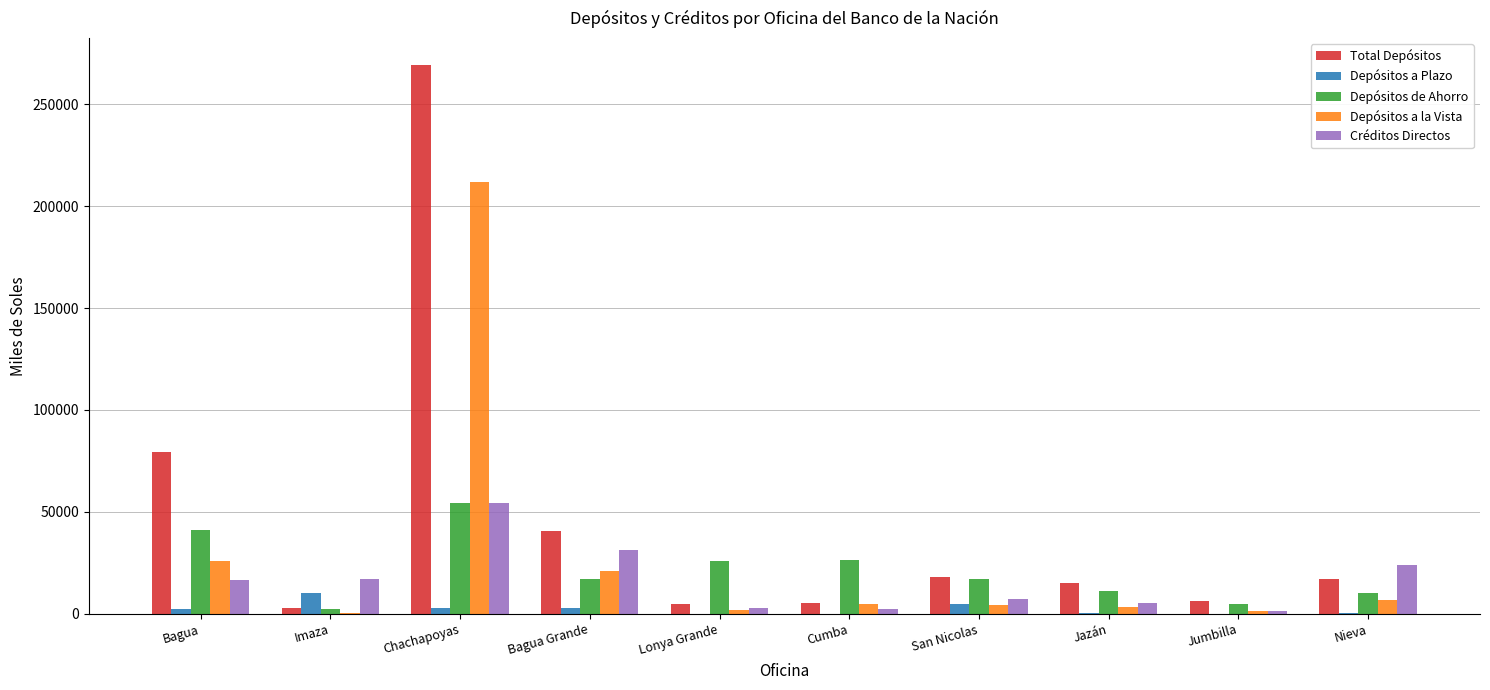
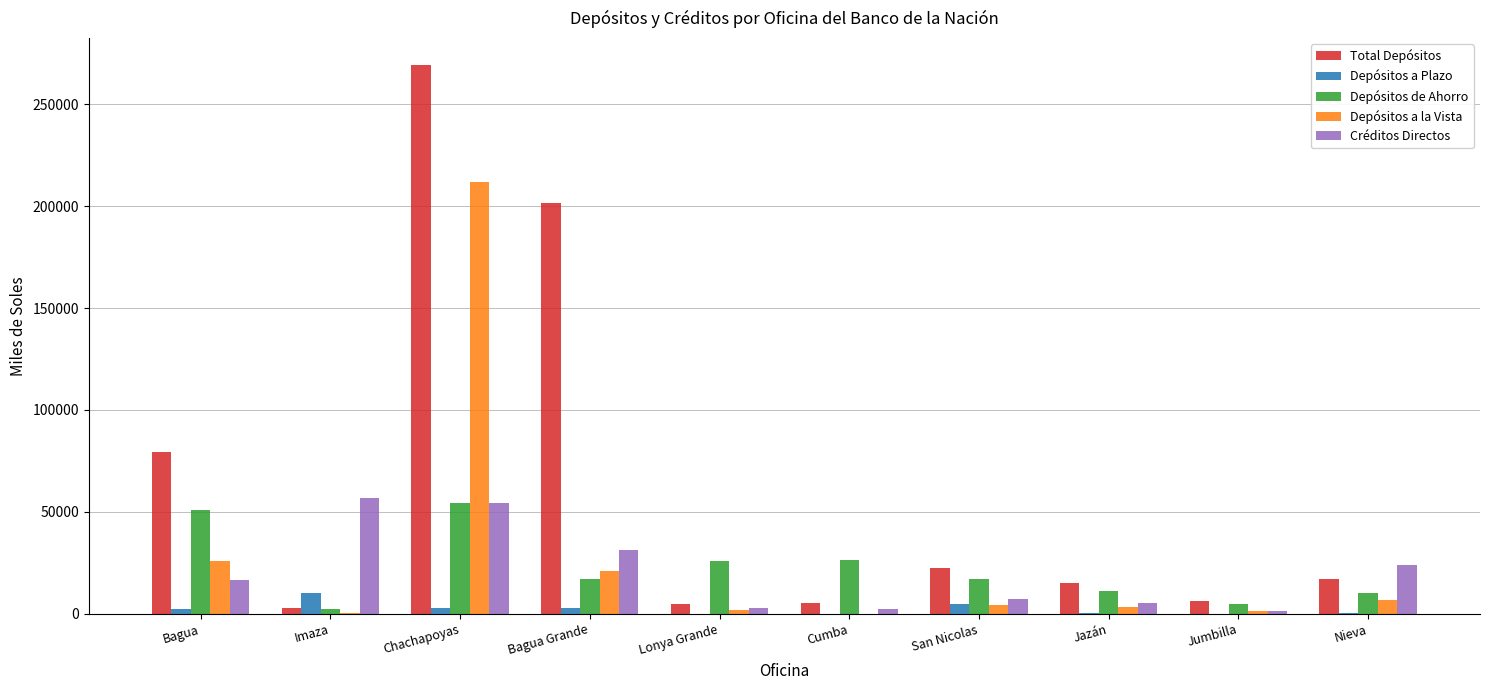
Depósitos de Ahorro, Bagua: 41000 -> 51000
Créditos Directos, Imaza: 17000 -> 57000
Total Depósitos, Bagua Grande: 41000 -> 202000
Depósitos a la Vista, Cumba: 5000 -> 0
Total Depósitos, San Nicolas: 18000 -> 22000
